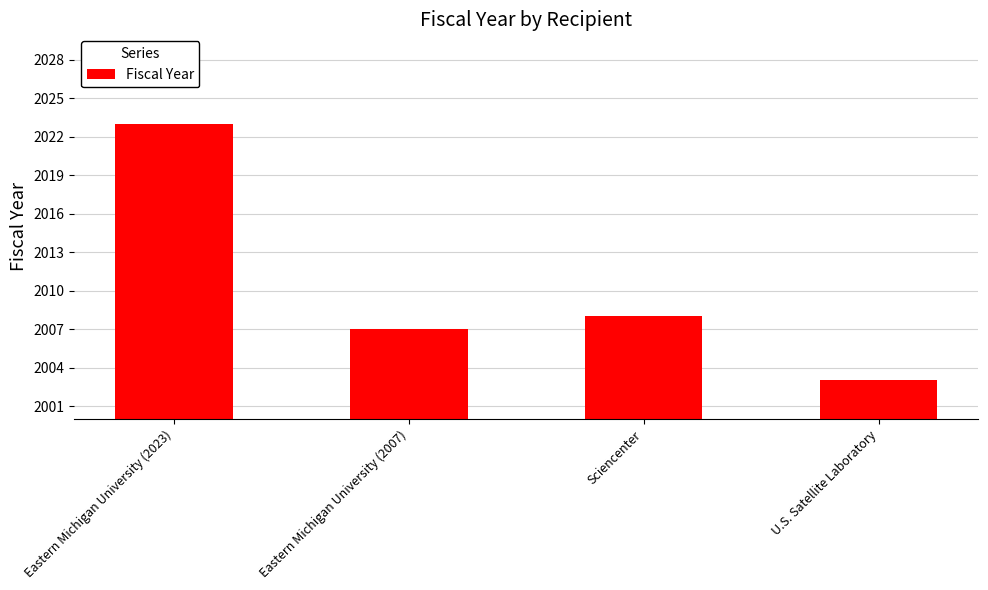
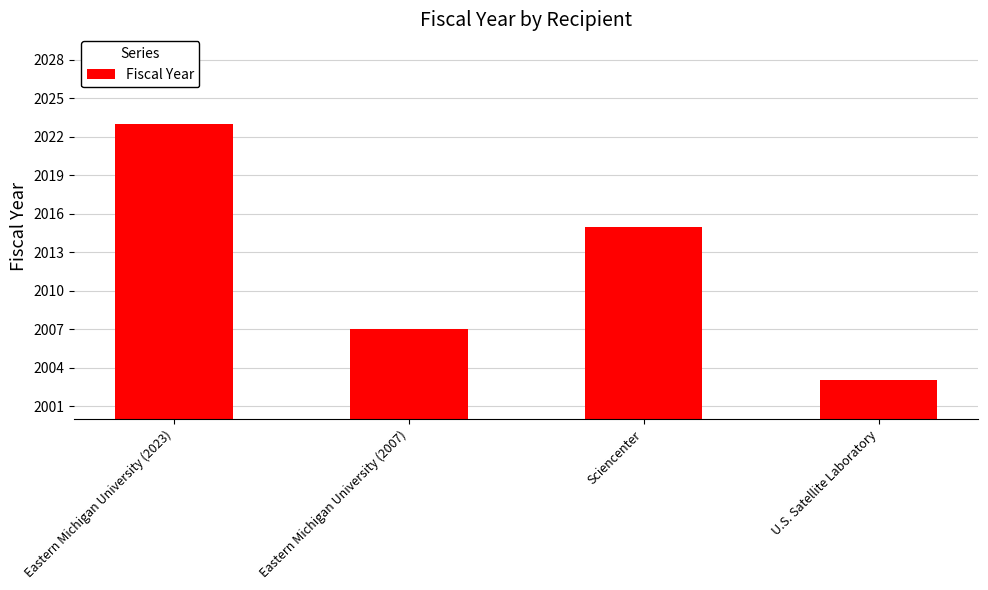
Sciencenter: 2008 -> 2015
